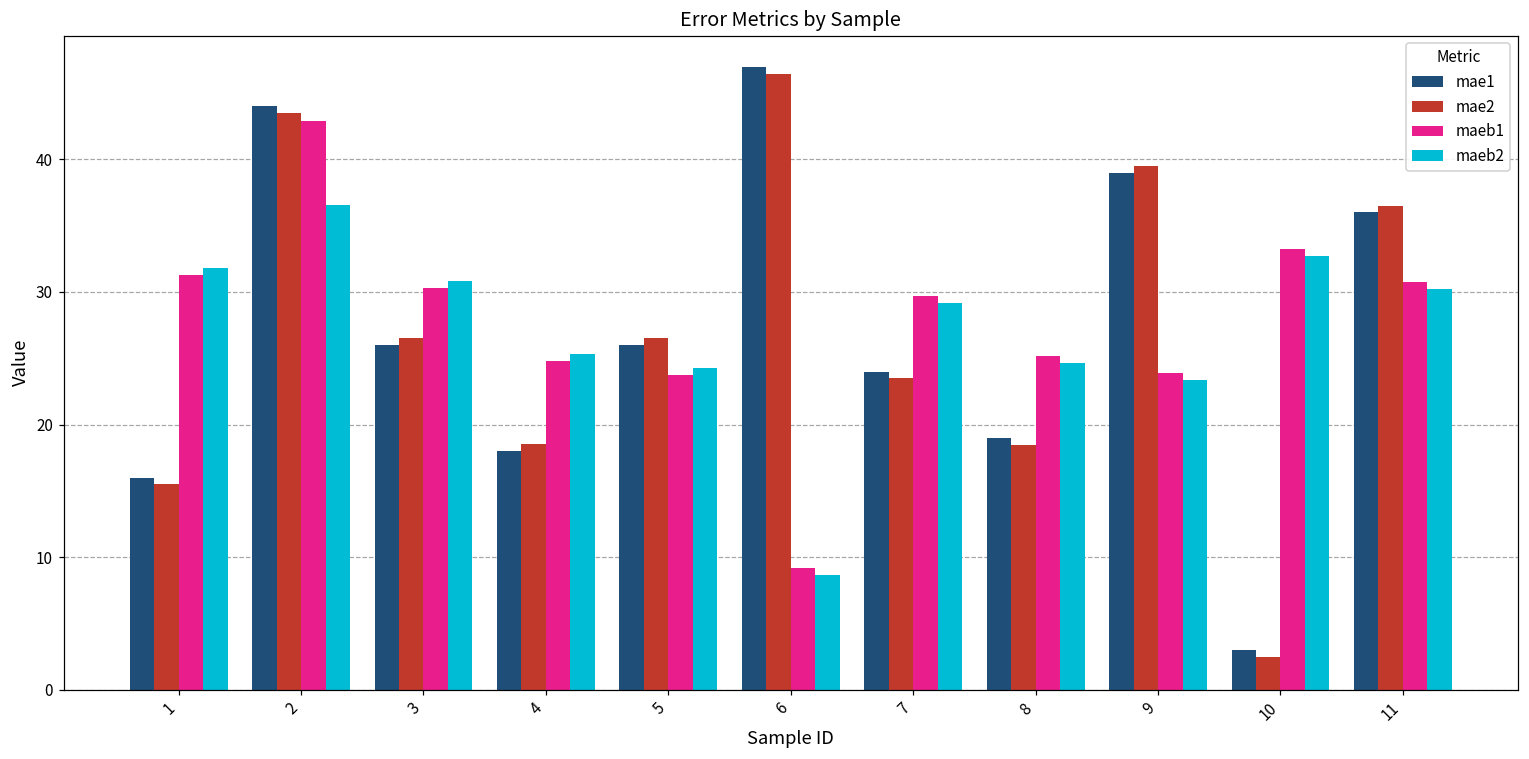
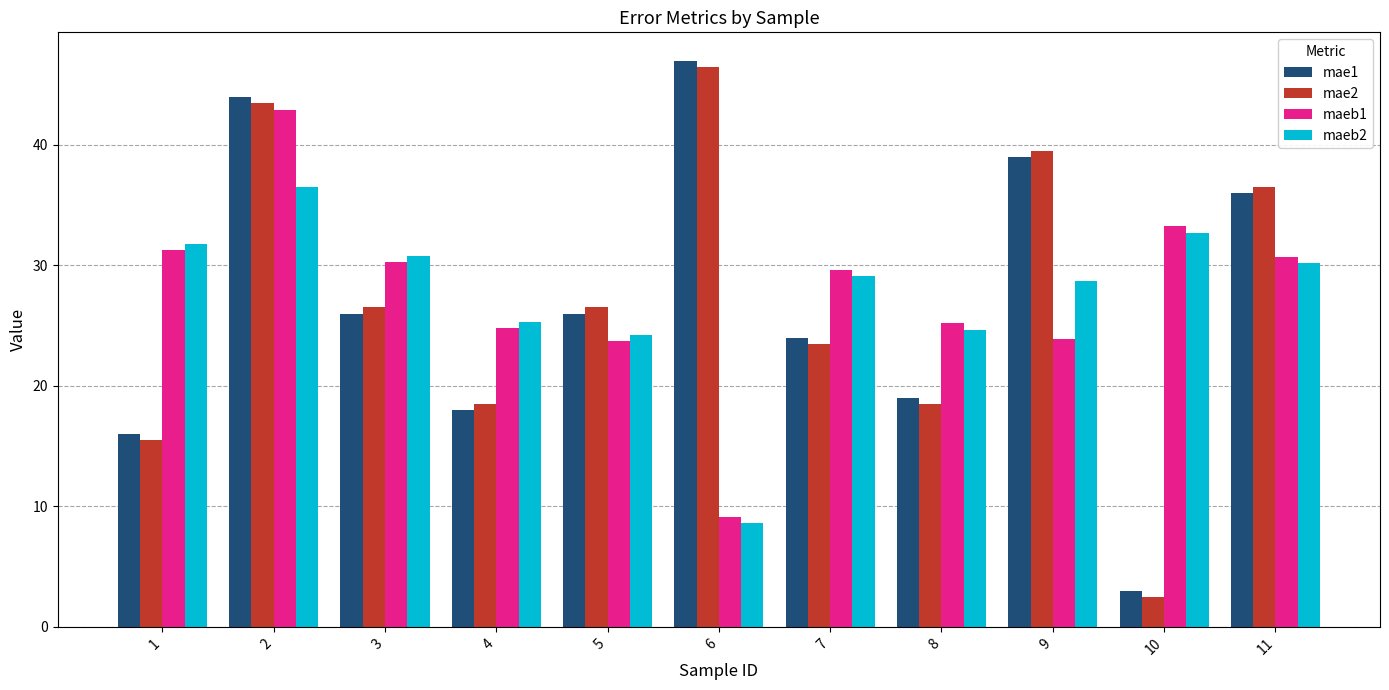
maeb2, 9: 23.4 -> 28.7
